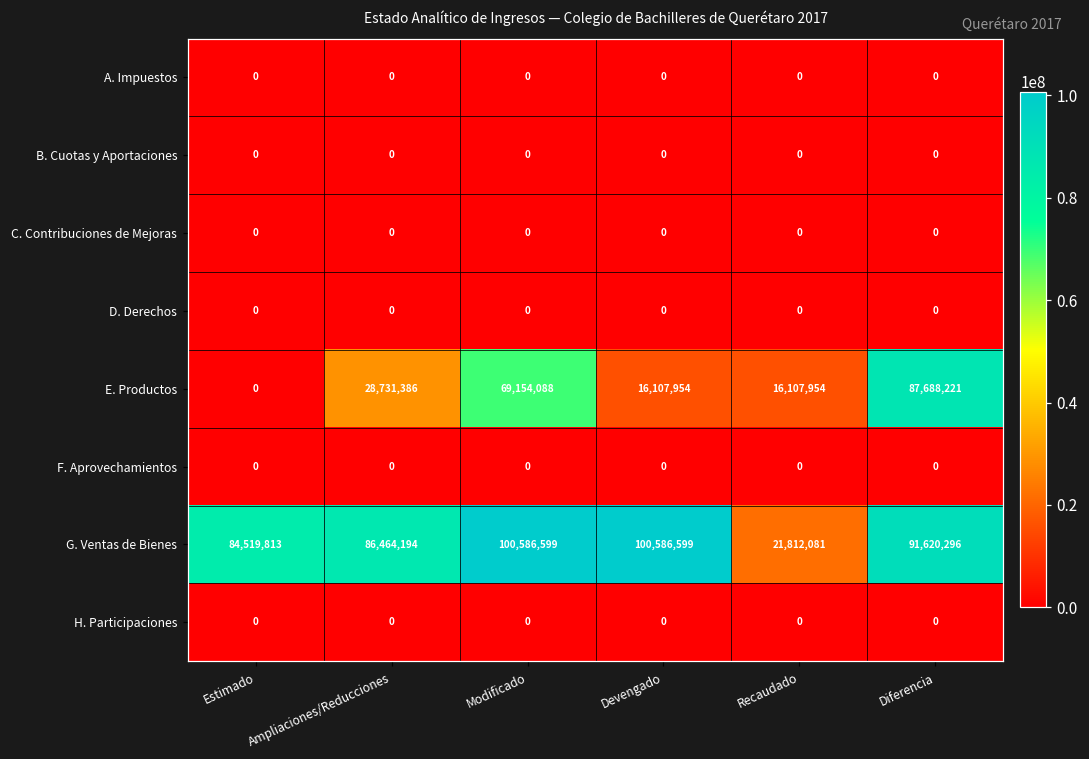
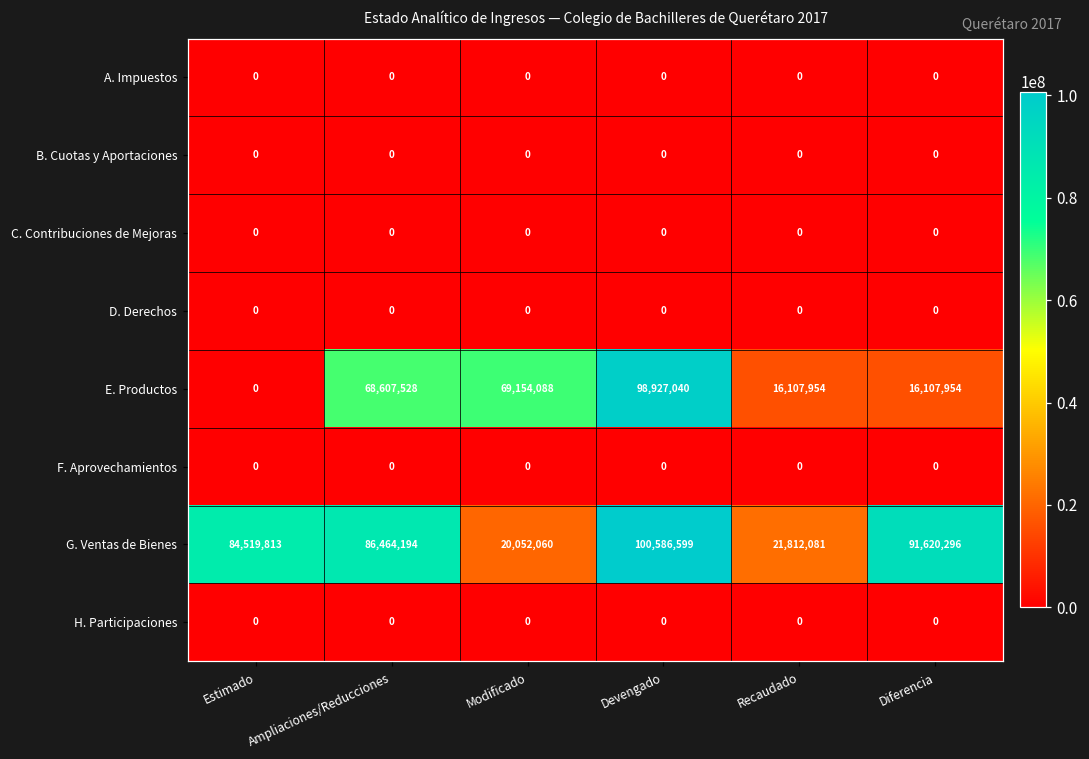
E. Productos, Ampliaciones/Reducciones: 28,731,386 -> 68,607,528
E. Productos, Devengado: 16,107,954 -> 98,927,040
E. Productos, Diferencia: 87,688,221 -> 16,107,954
G. Ventas de Bienes, Modificado: 100,586,599 -> 20,052,060
